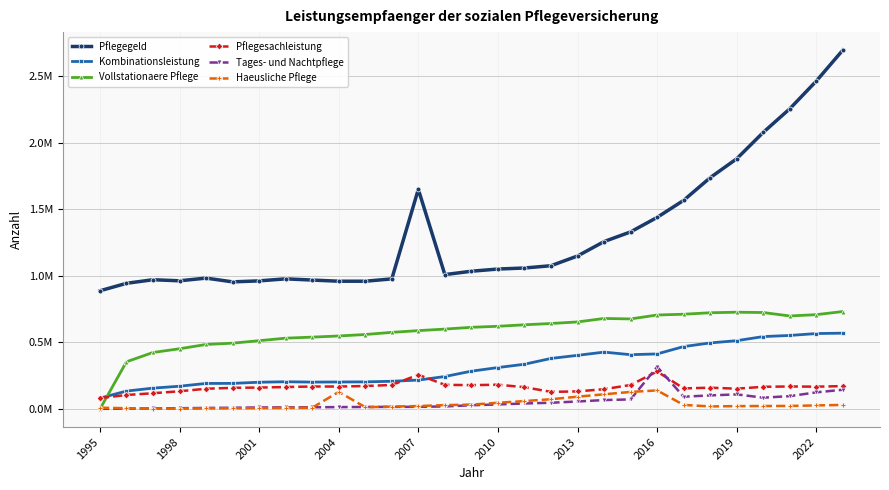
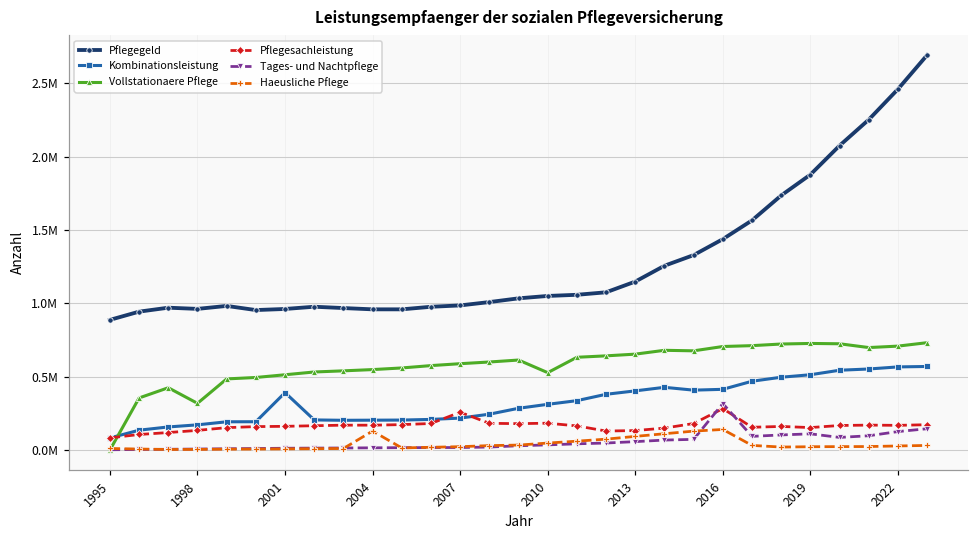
Vollstationaere Pflege, 1998: 450000 -> 320000
Kombinationsleistung, 2001: 200000 -> 390000
Pflegegeld, 2007: 1650000 -> 990000
Vollstationaere Pflege, 2010: 620000 -> 530000
